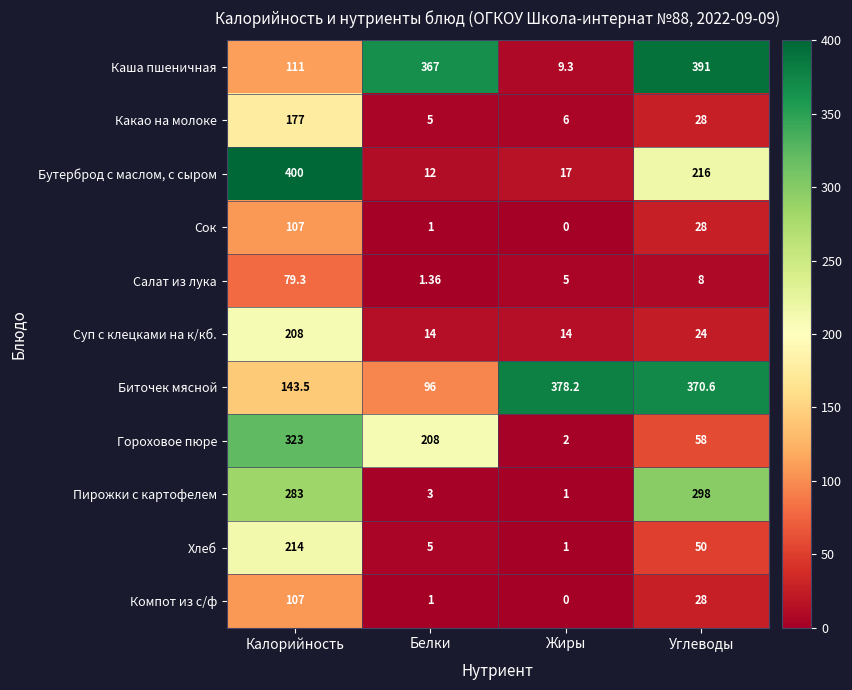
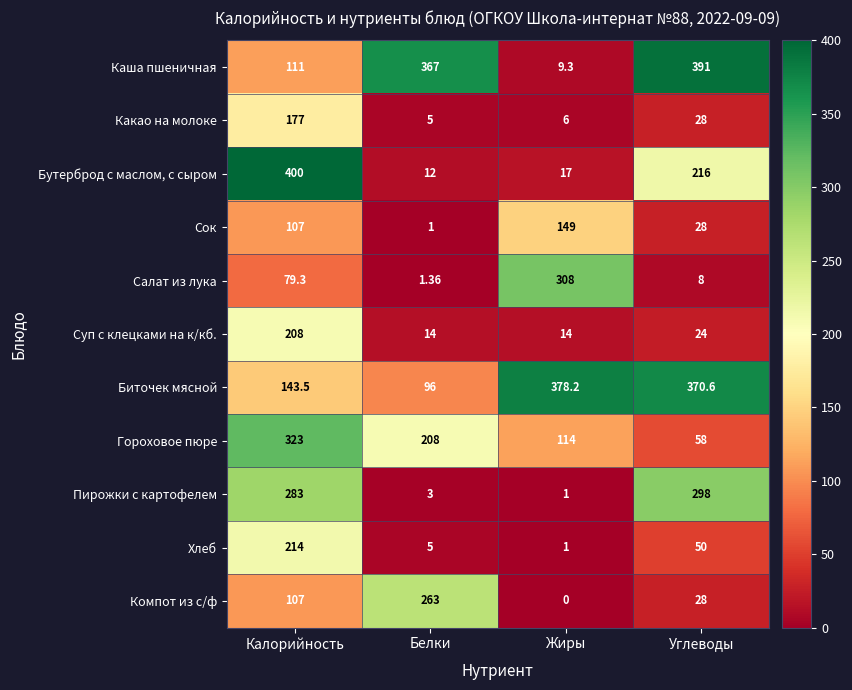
Сок, Жиры: 0 -> 149
Салат из лука, Жиры: 5 -> 308
Гороховое пюре, Жиры: 2 -> 114
Компот из с/ф, Белки: 1 -> 263
